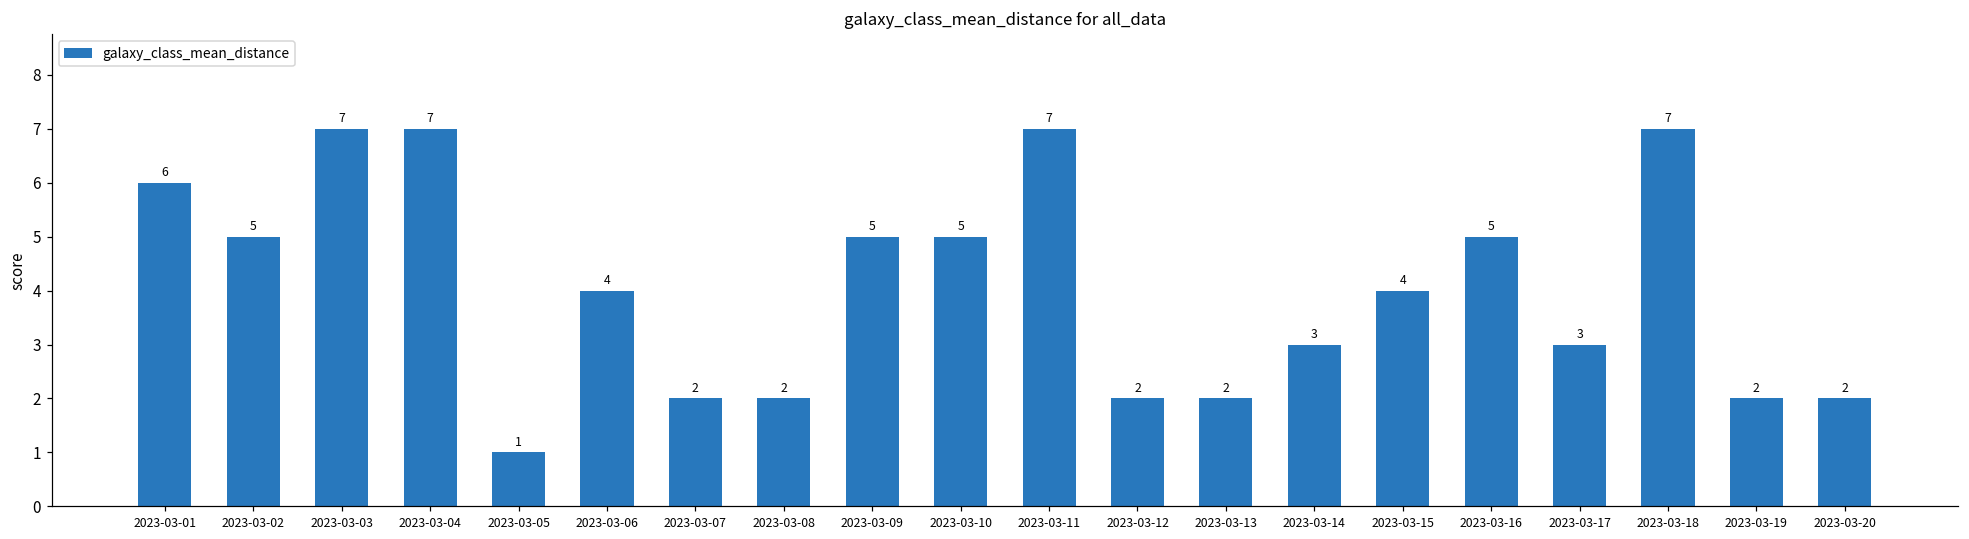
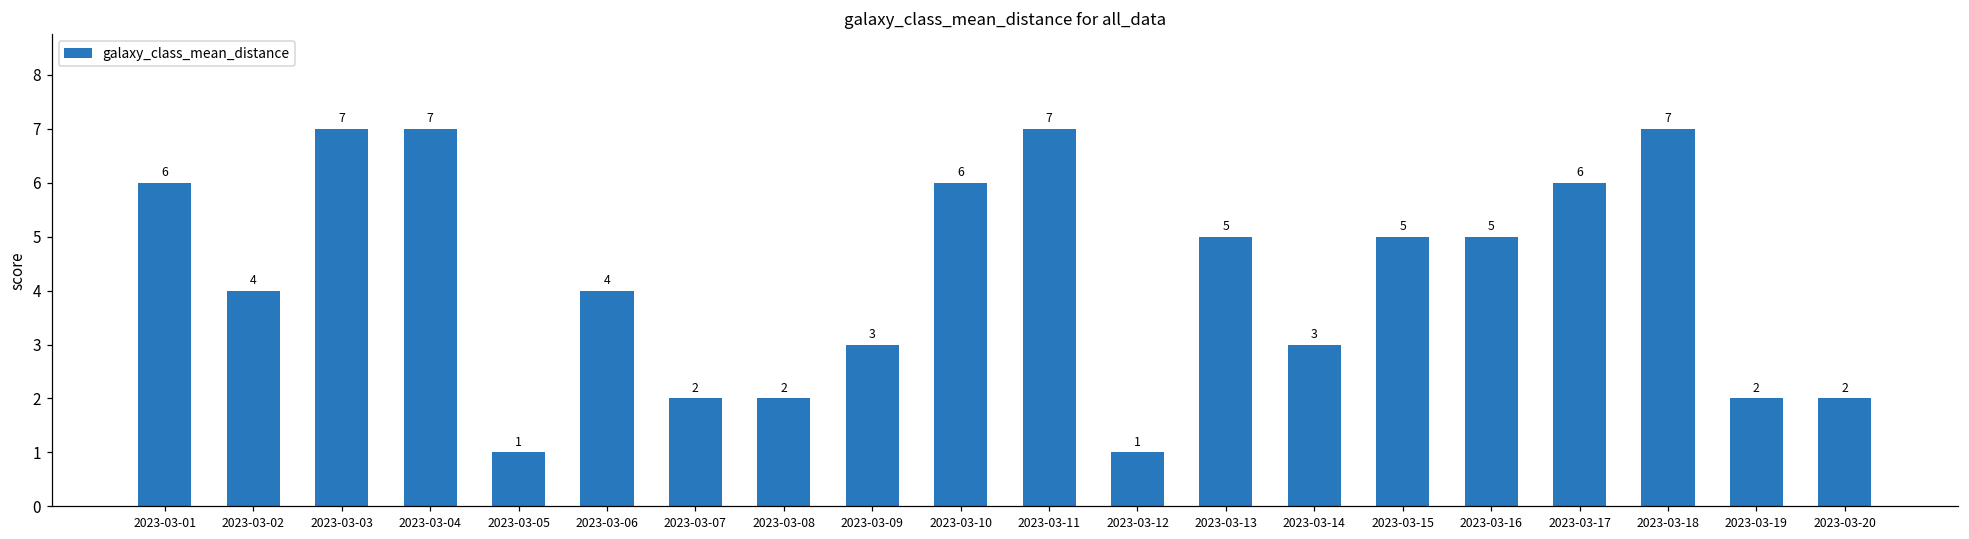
2023-03-02: 5 -> 4
2023-03-09: 5 -> 3
2023-03-10: 5 -> 6
2023-03-12: 2 -> 1
2023-03-13: 2 -> 5
2023-03-15: 4 -> 5
2023-03-17: 3 -> 6
